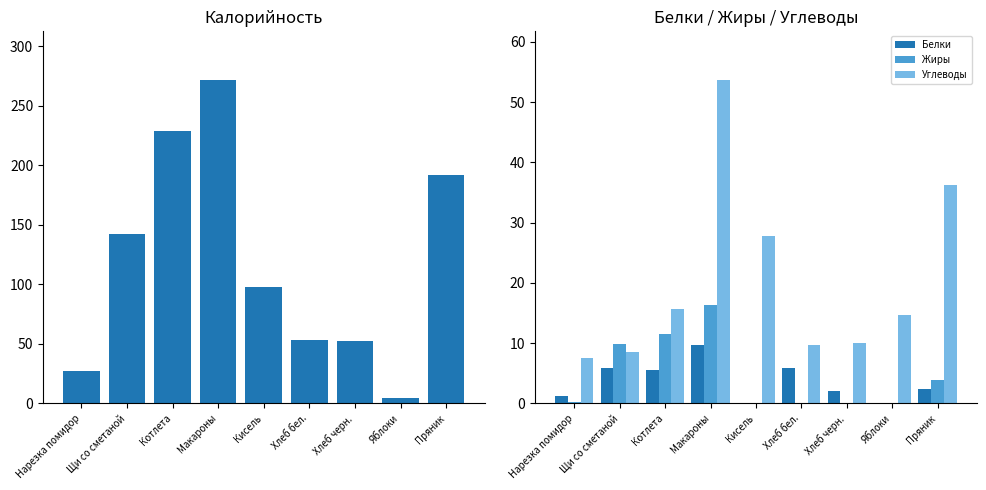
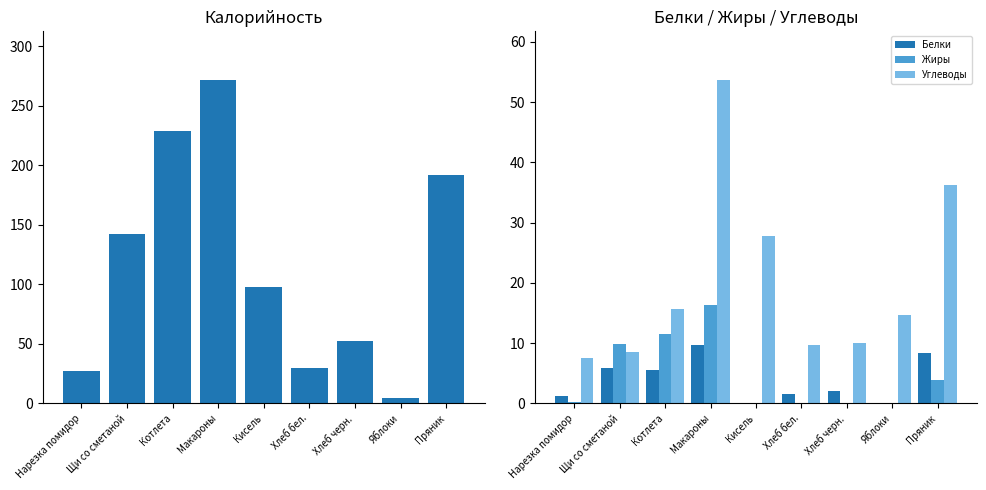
Калорийность, Хлеб бел.: 53 -> 30
Белки / Жиры / Углеводы, Белки, Хлеб бел.: 6 -> 2
Белки / Жиры / Углеводы, Белки, Пряник: 2 -> 8
